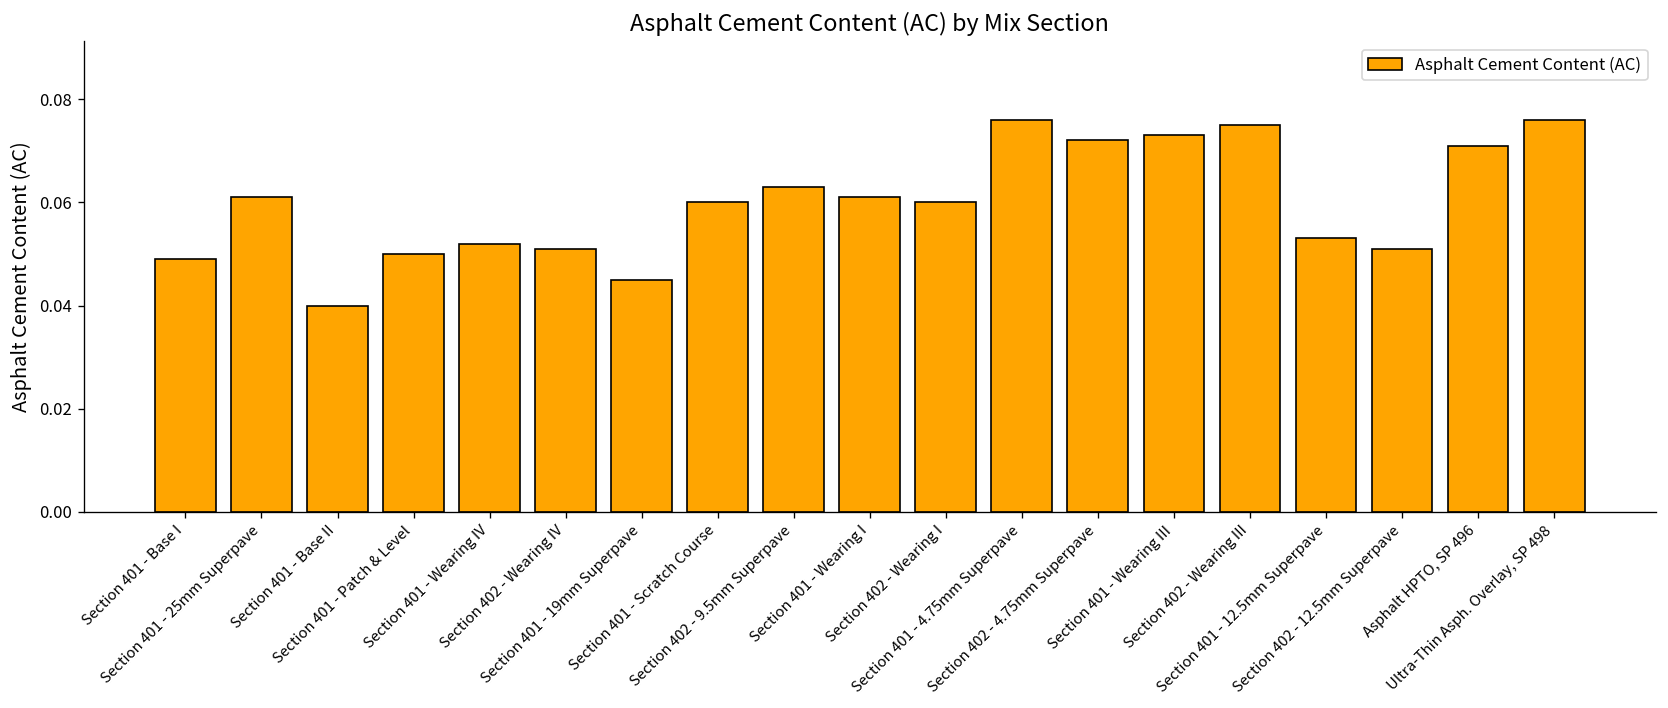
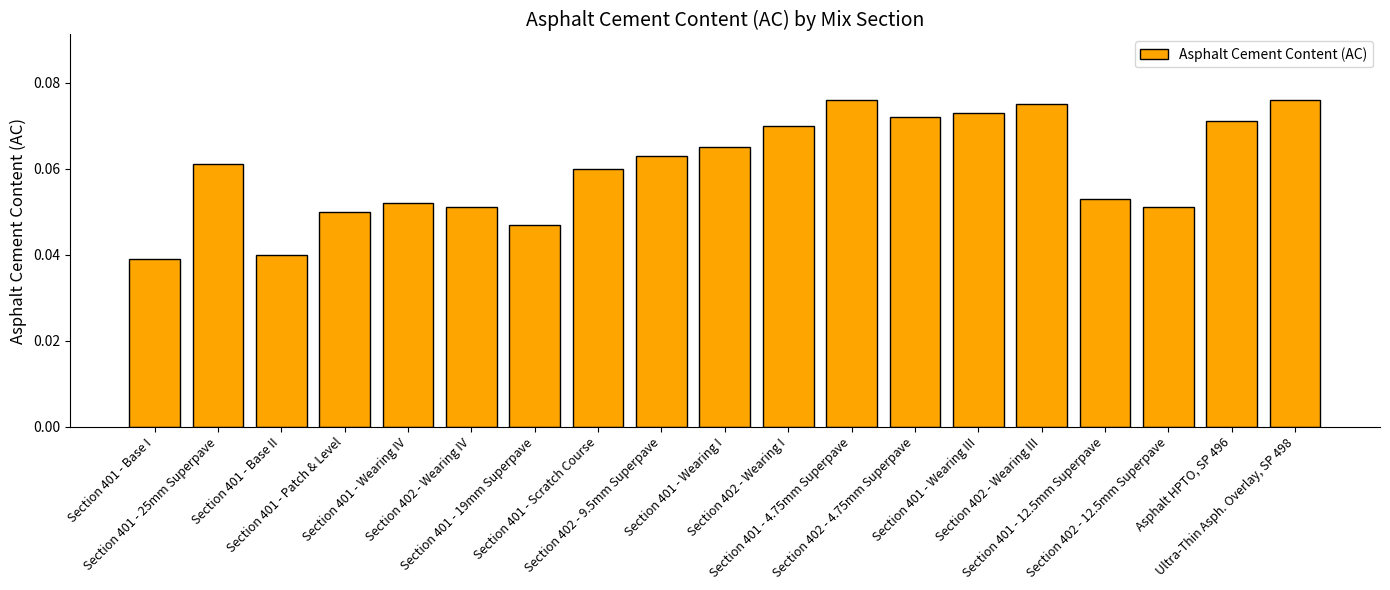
Section 401 - Base I: 0.049 -> 0.039
Section 401 - 19mm Superpave: 0.045 -> 0.047
Section 401 - Wearing I: 0.061 -> 0.065
Section 402 - Wearing I: 0.06 -> 0.07
